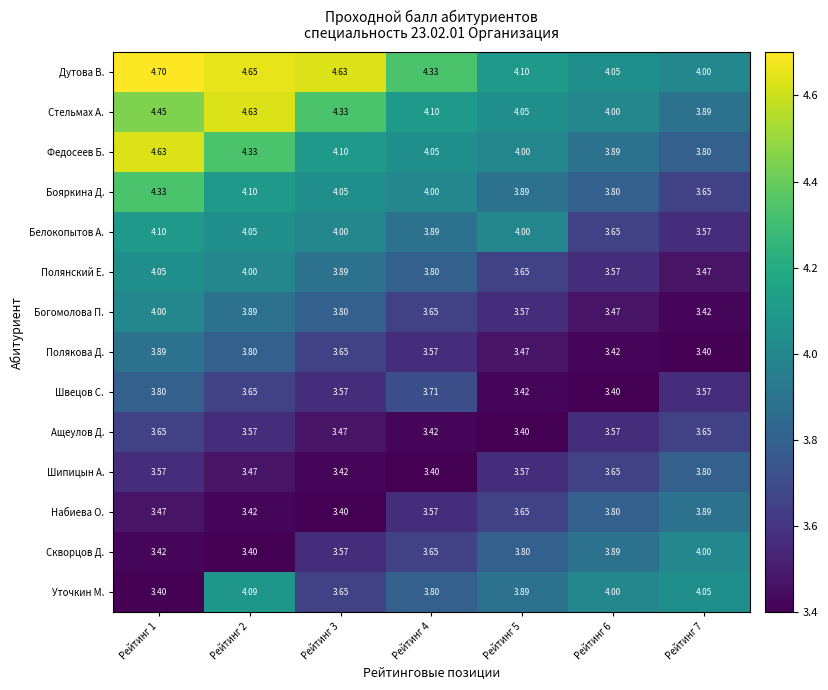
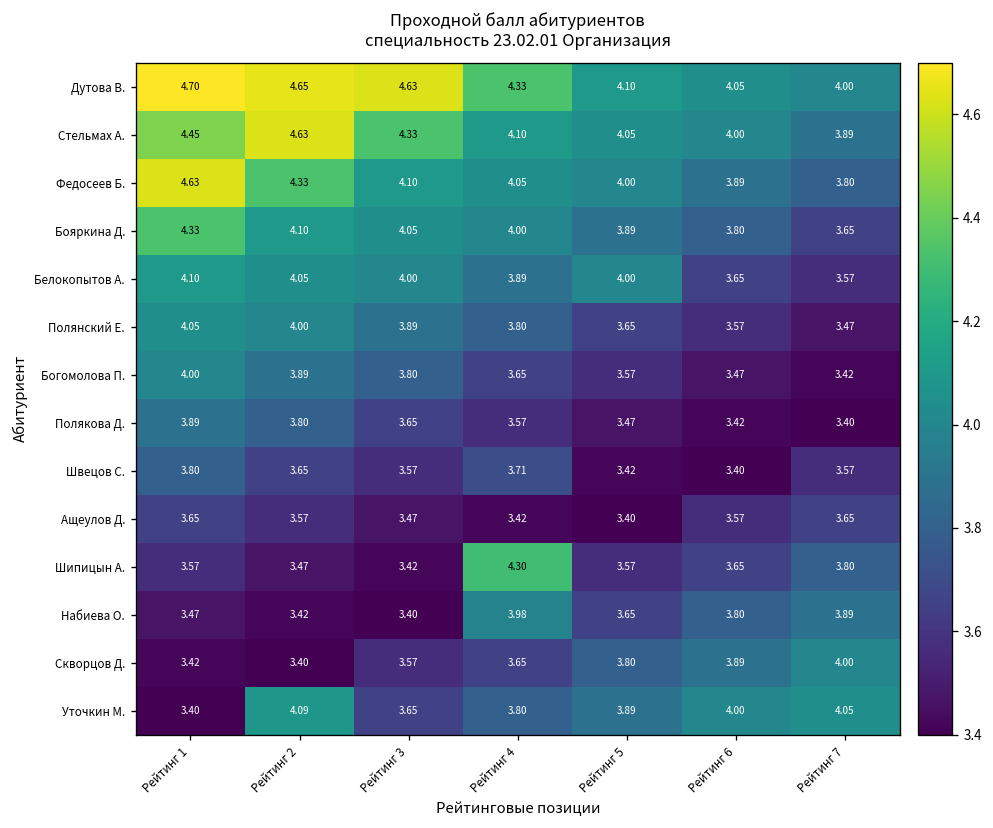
Шипицын А., Рейтинг 4: 3.40 -> 4.30
Набиева О., Рейтинг 4: 3.57 -> 3.98
